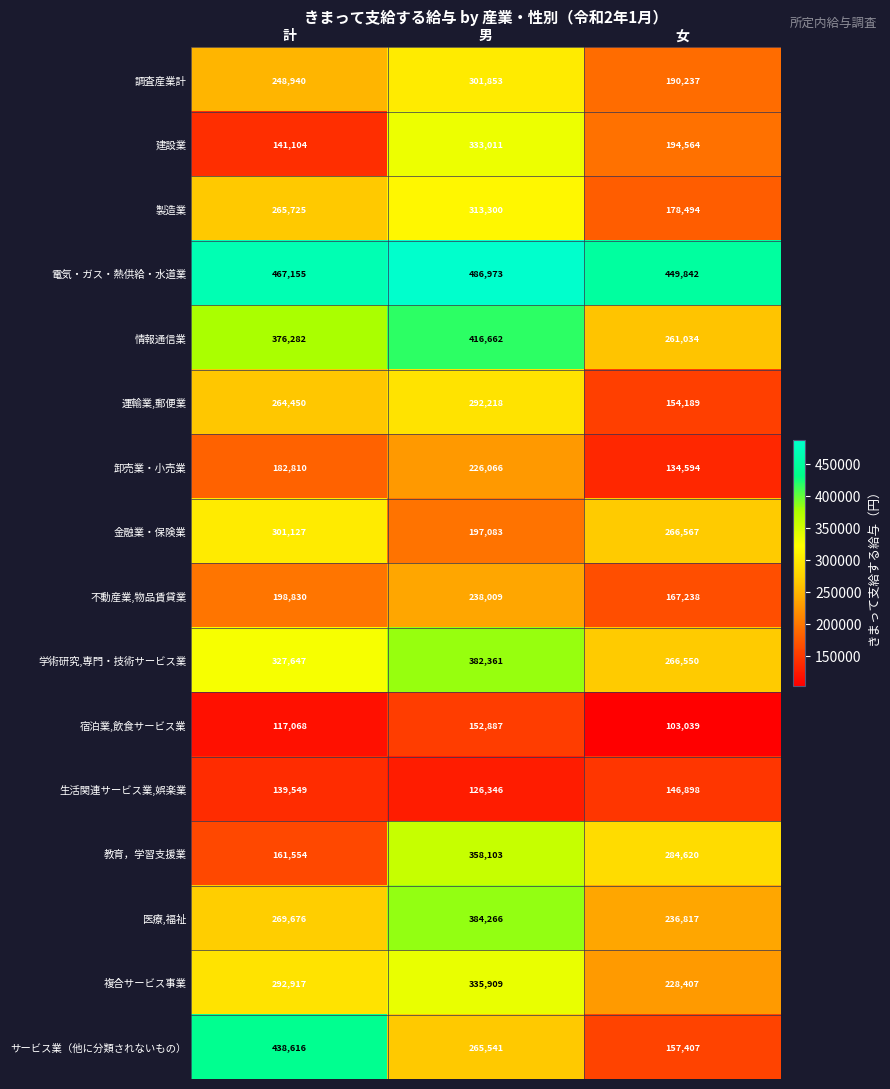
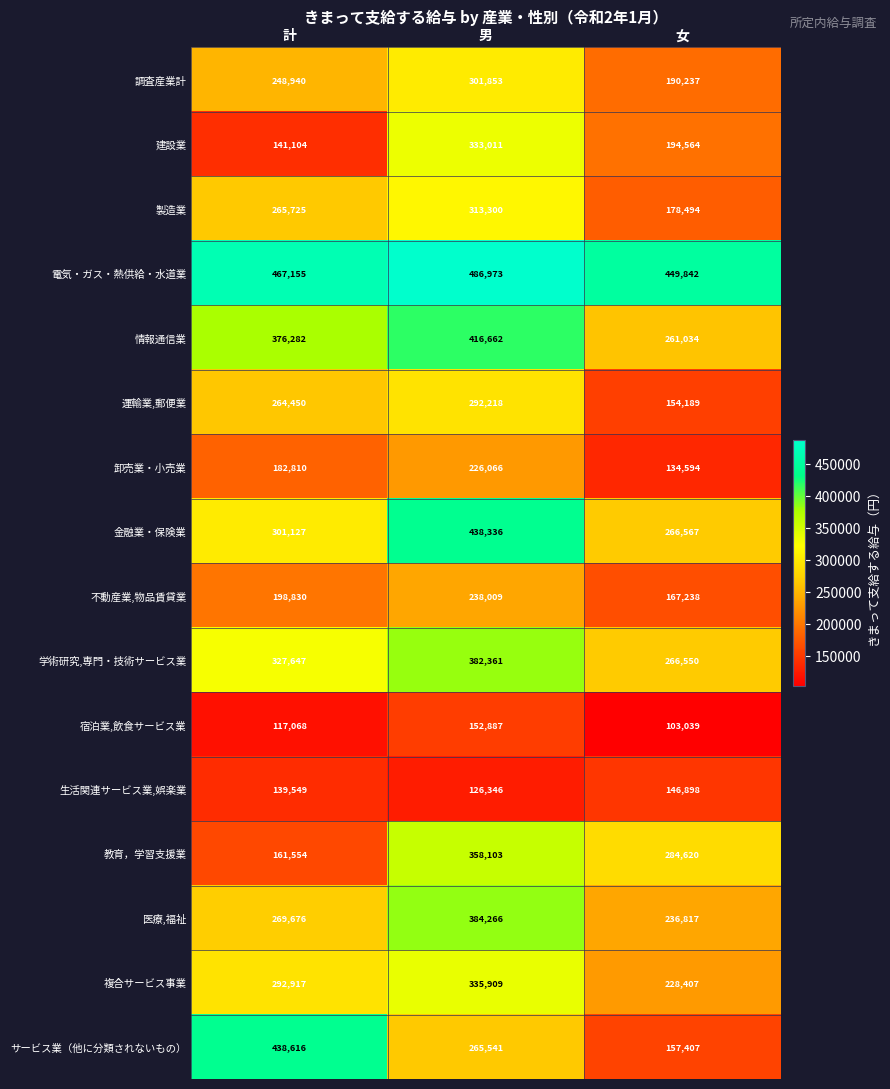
金融業・保険業, 男: 197,083 -> 438,336
